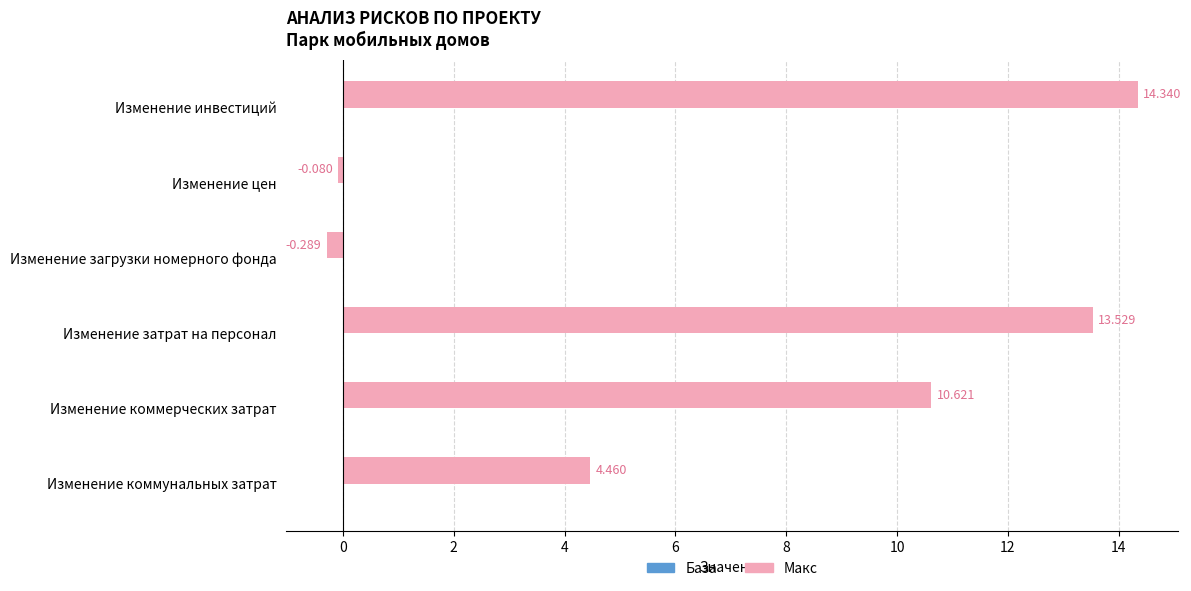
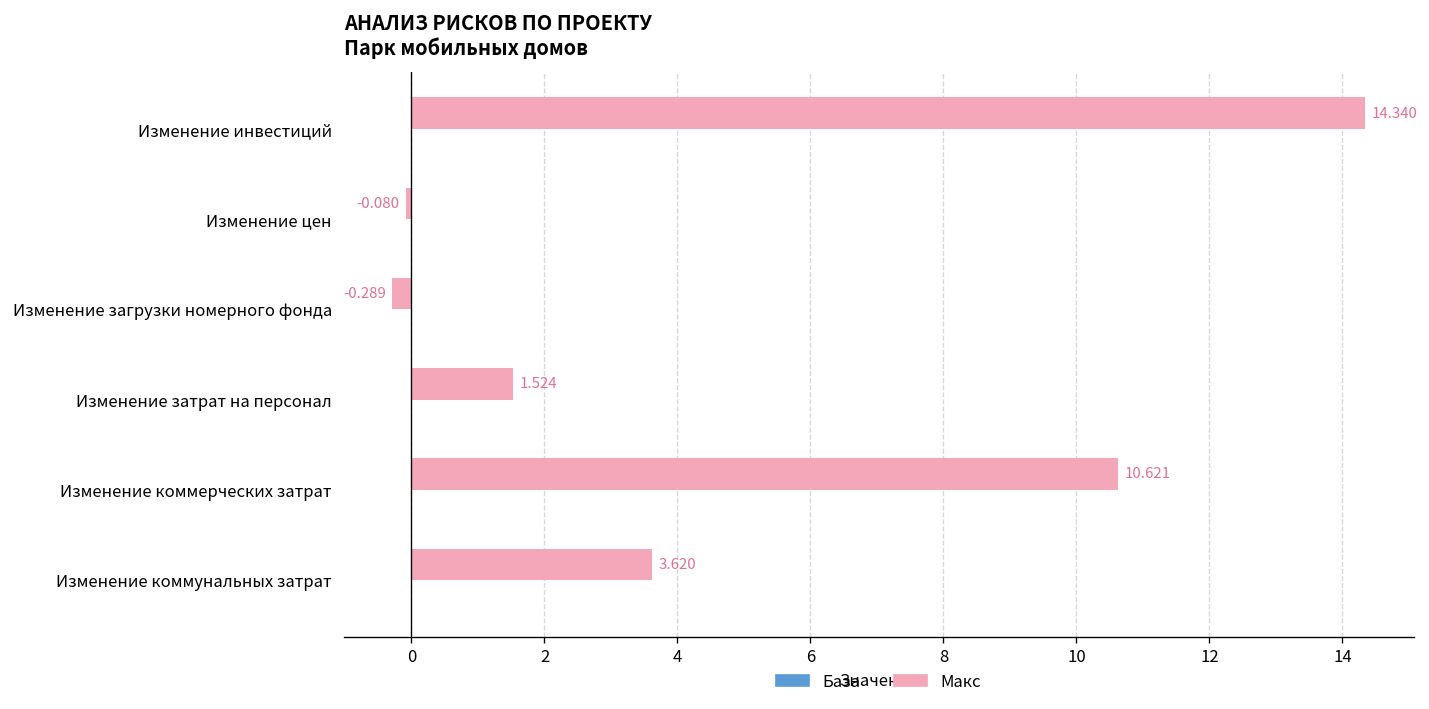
Макс, Изменение затрат на персонал: 13.529 -> 1.524
Макс, Изменение коммунальных затрат: 4.460 -> 3.620
